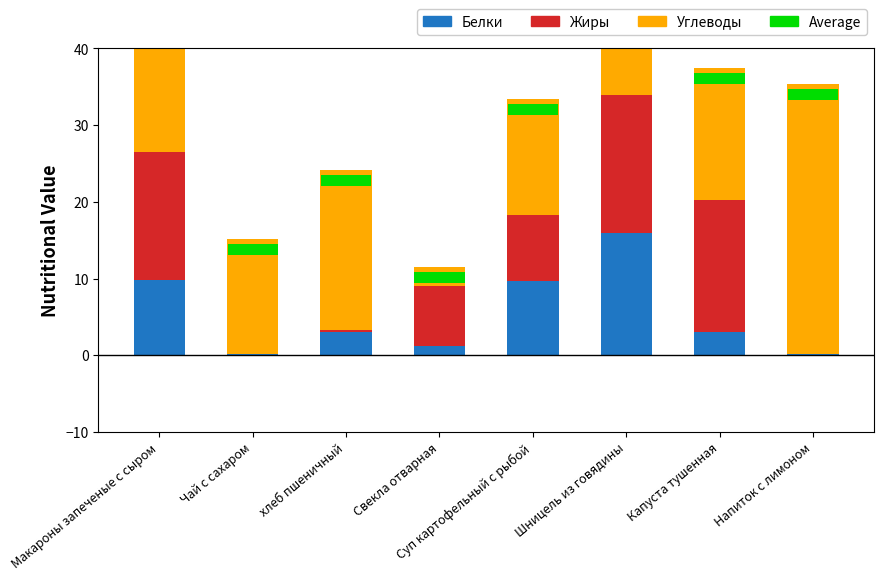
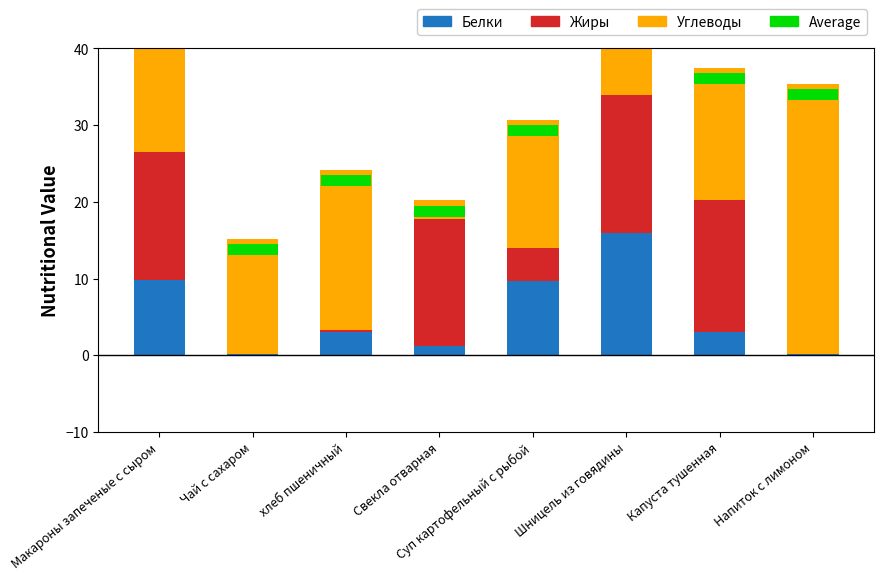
Жиры, Свекла отварная: 8 -> 17
Жиры, Суп картофельный с рыбой: 9 -> 4
Углеводы, Суп картофельный с рыбой: 15 -> 17
